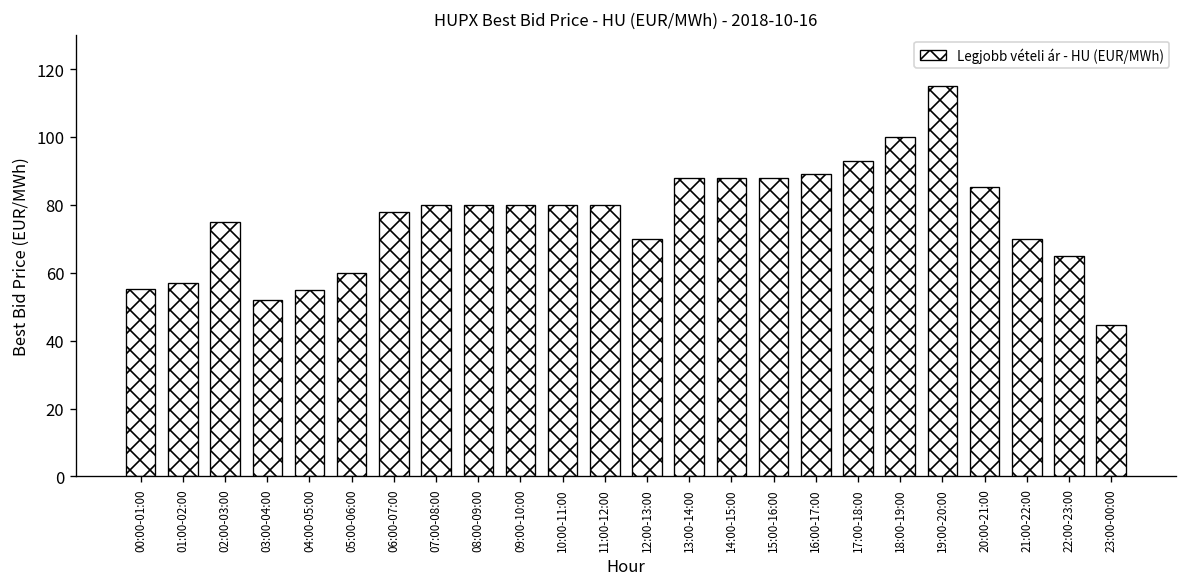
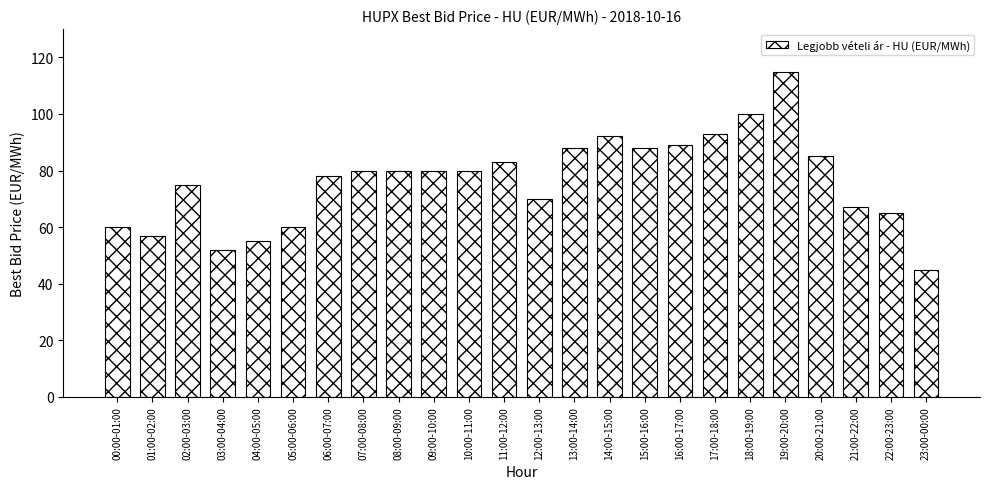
00:00-01:00: 55 -> 60
11:00-12:00: 80 -> 83
14:00-15:00: 88 -> 92
21:00-22:00: 70 -> 67
